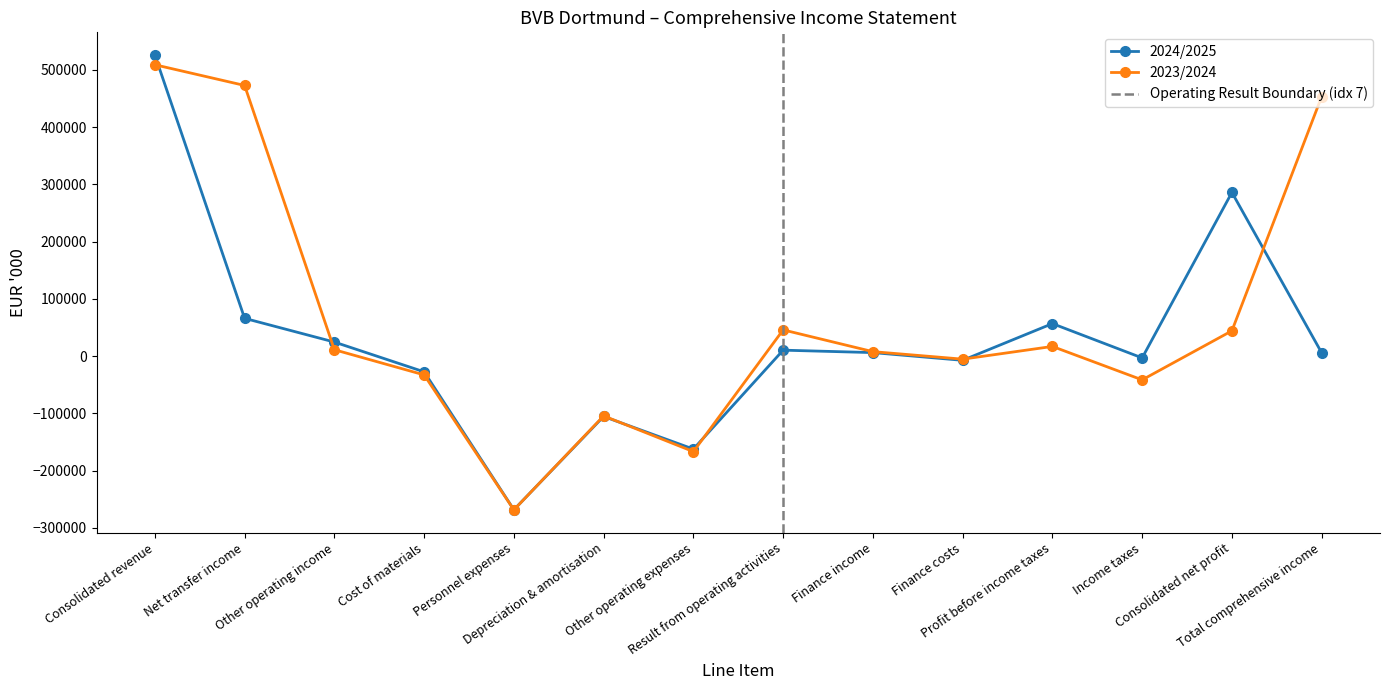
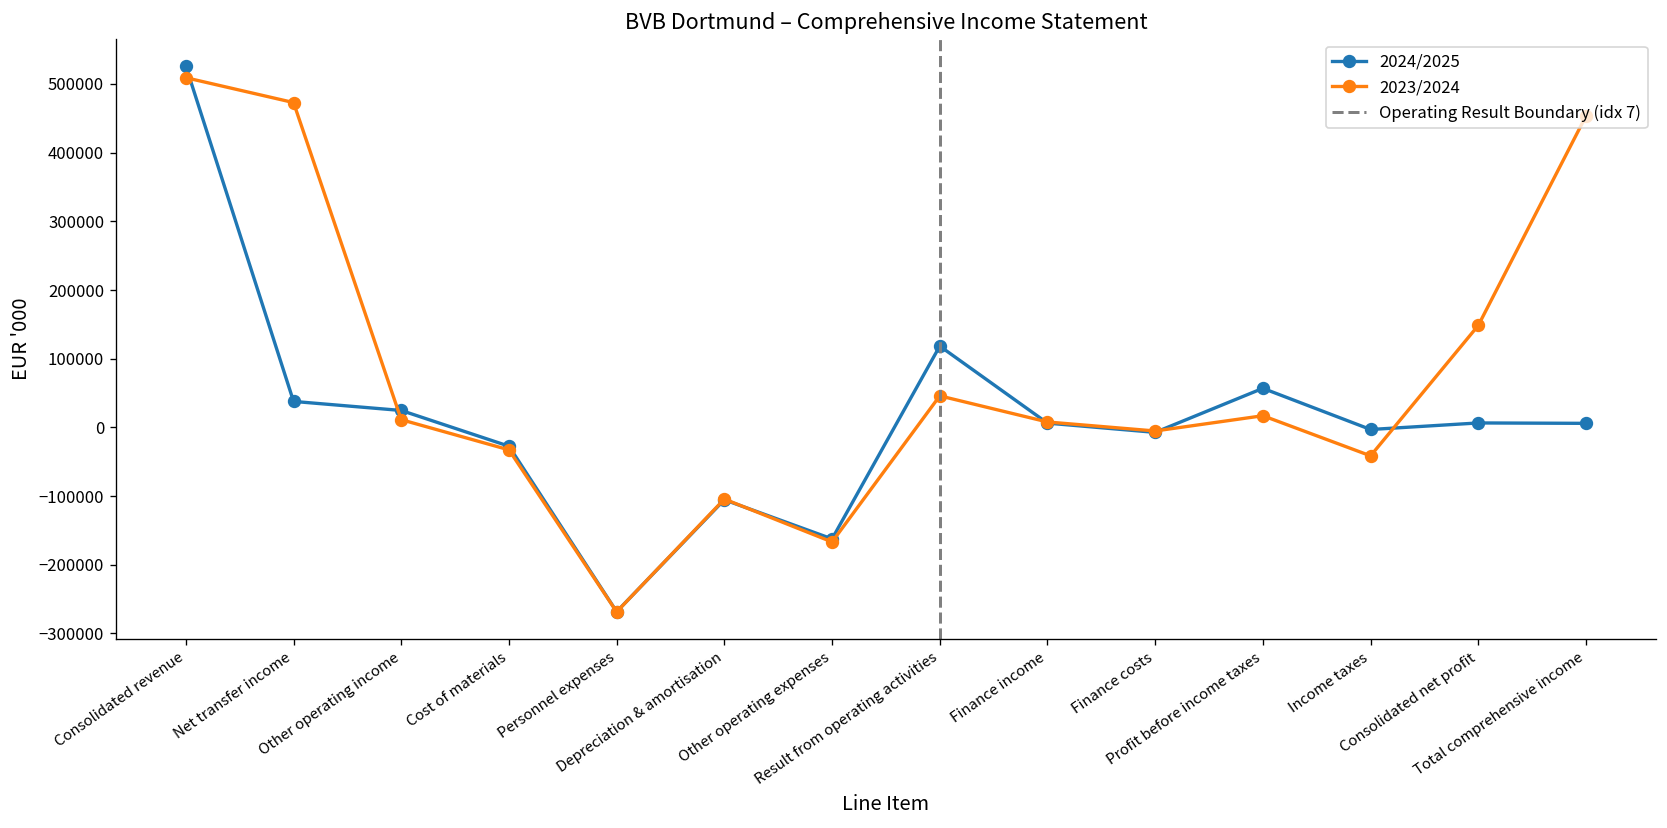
2024/2025, Net transfer income: 70000 -> 40000
2024/2025, Result from operating activities: 10000 -> 120000
2024/2025, Consolidated net profit: 290000 -> 10000
2023/2024, Consolidated net profit: 40000 -> 150000
